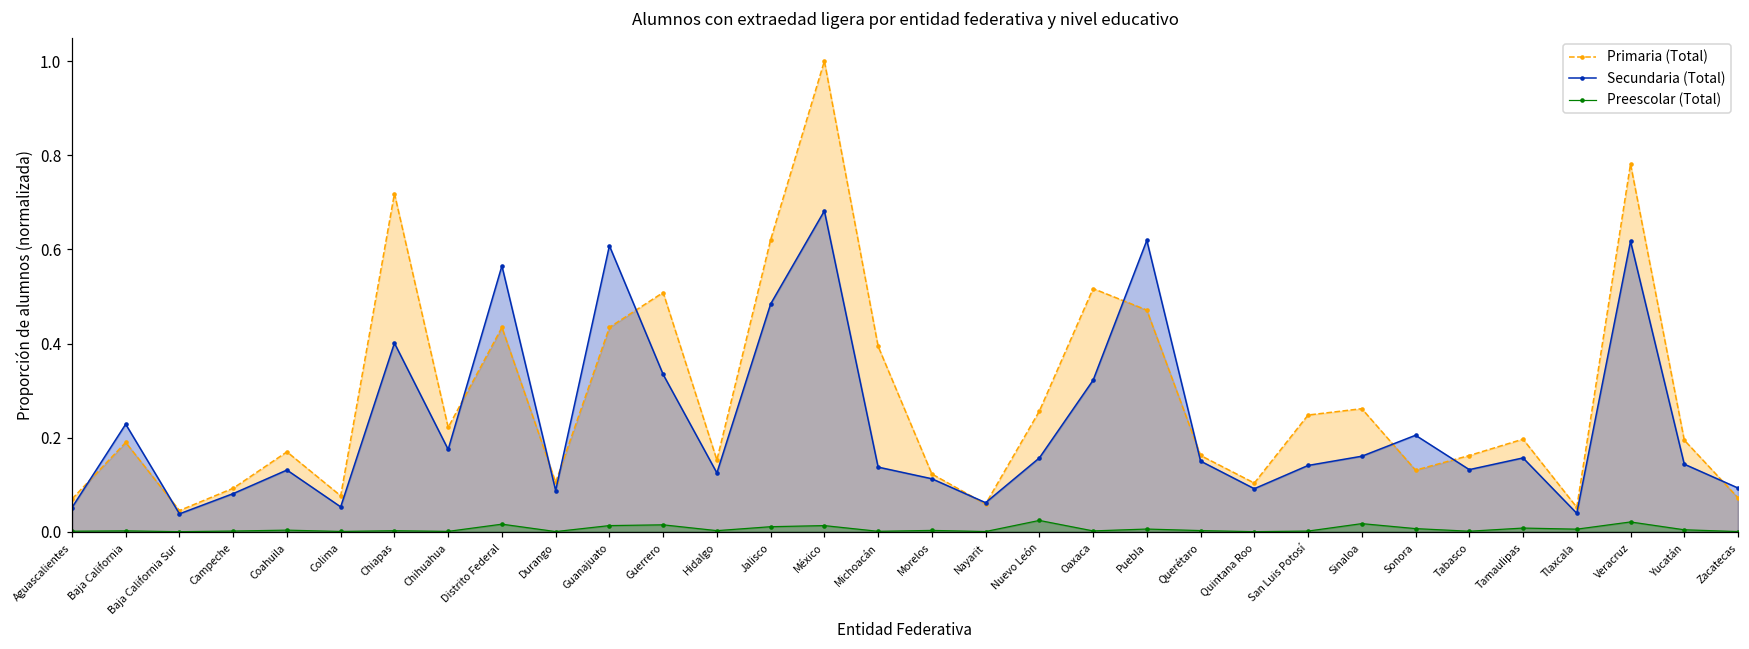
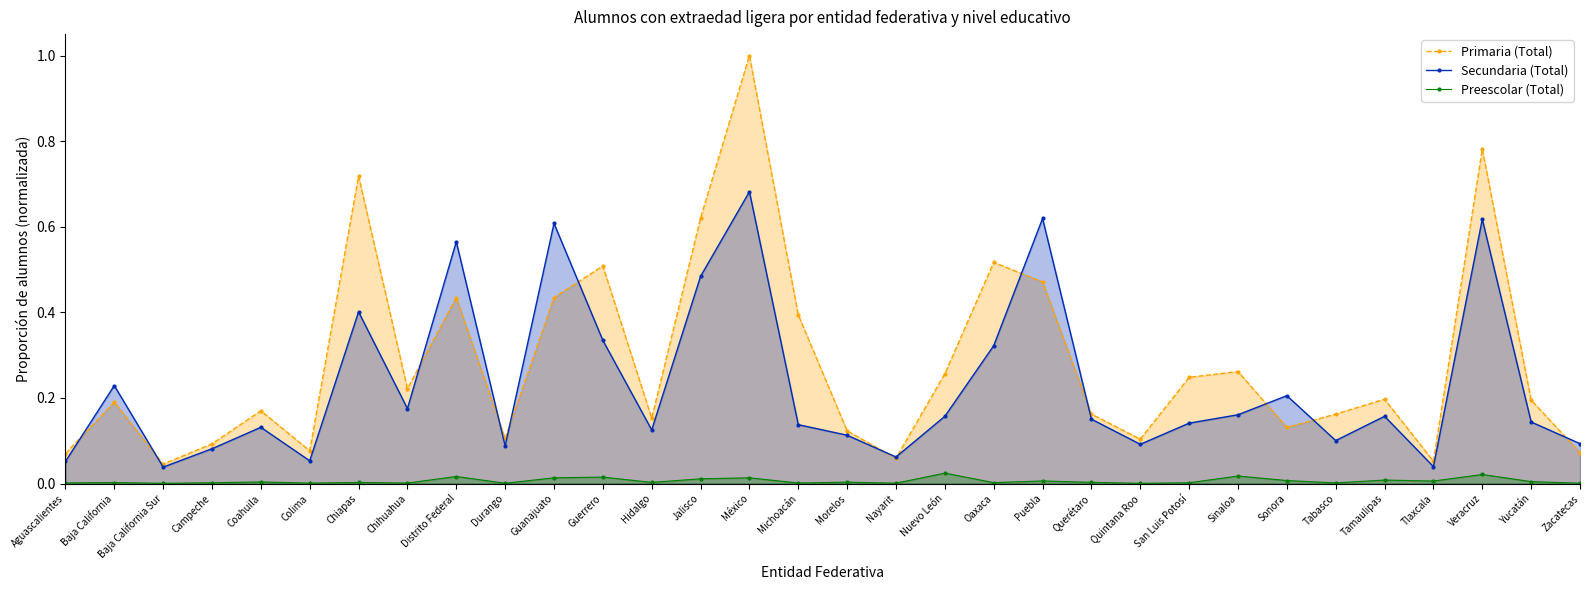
Secundaria (Total), Tabasco: 0.13 -> 0.10
